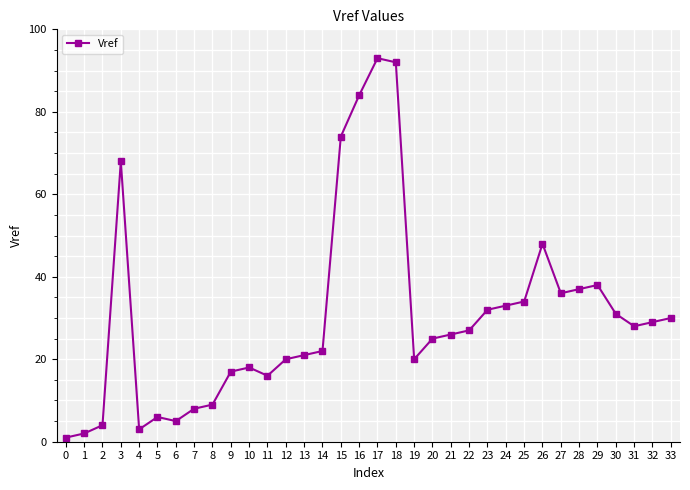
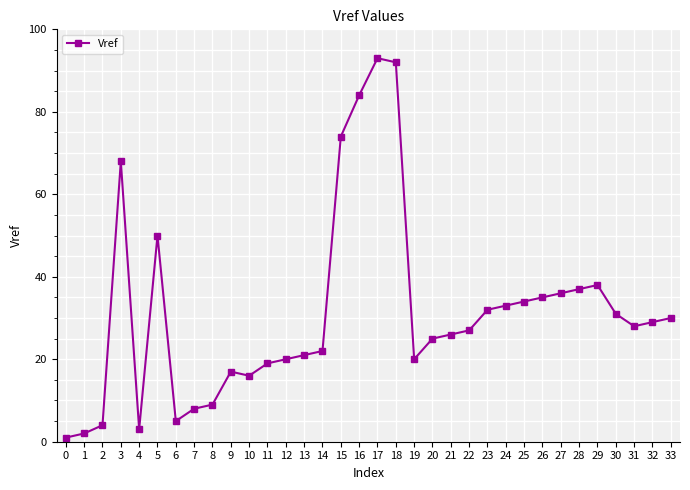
5: 6 -> 50
10: 18 -> 16
11: 16 -> 19
26: 48 -> 35
